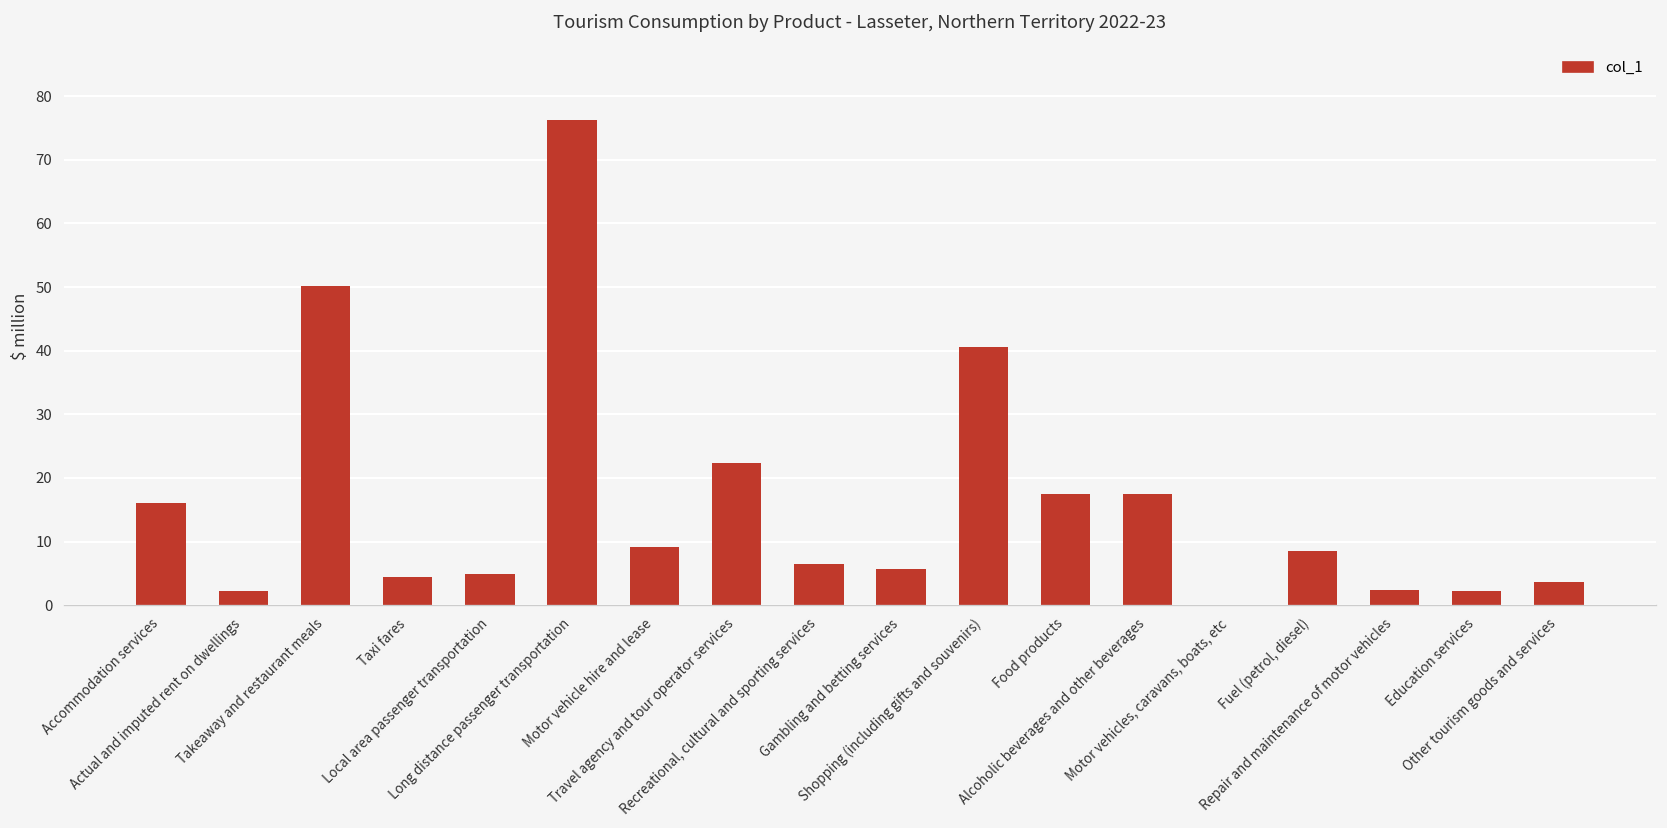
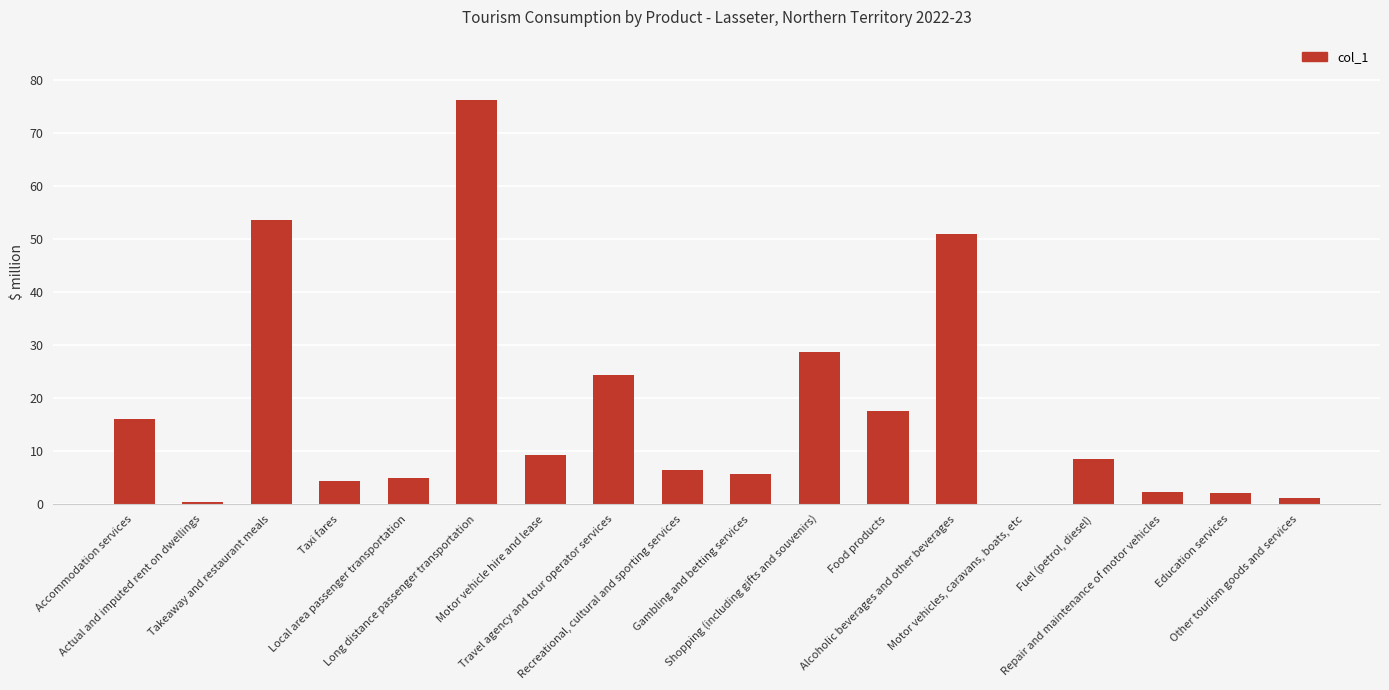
Actual and imputed rent on dwellings: 2 -> 0
Takeaway and restaurant meals: 50 -> 54
Travel agency and tour operator services: 22 -> 24
Shopping (including gifts and souvenirs): 41 -> 29
Alcoholic beverages and other beverages: 18 -> 51
Other tourism goods and services: 4 -> 1
